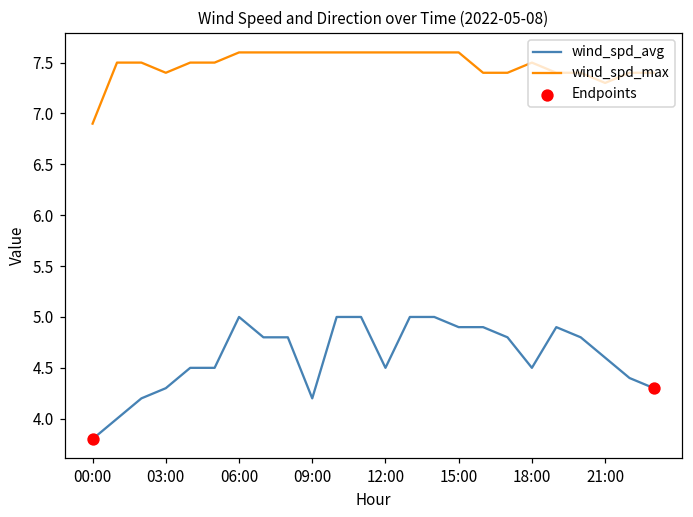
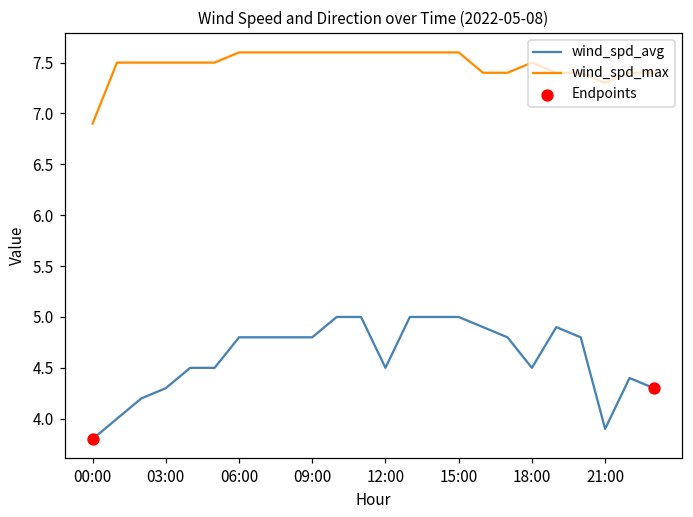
wind_spd_max, 03:00: 7.4 -> 7.5
wind_spd_avg, 06:00: 5.0 -> 4.8
wind_spd_avg, 09:00: 4.2 -> 4.8
wind_spd_avg, 15:00: 4.9 -> 5.0
wind_spd_avg, 21:00: 4.6 -> 3.9
